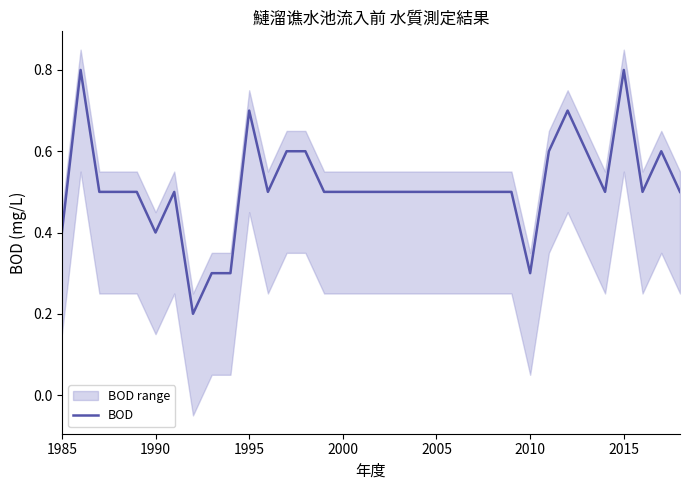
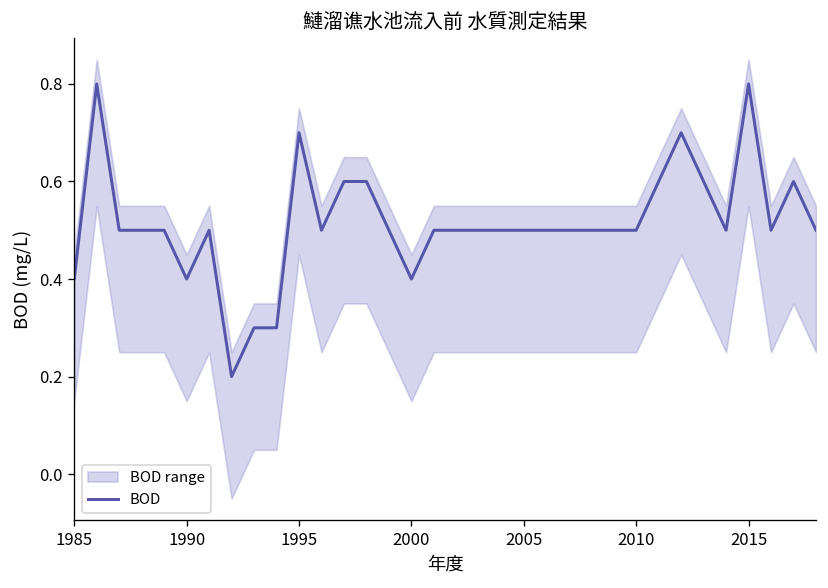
BOD, 2000: 0.5 -> 0.4
BOD, 2010: 0.3 -> 0.5
